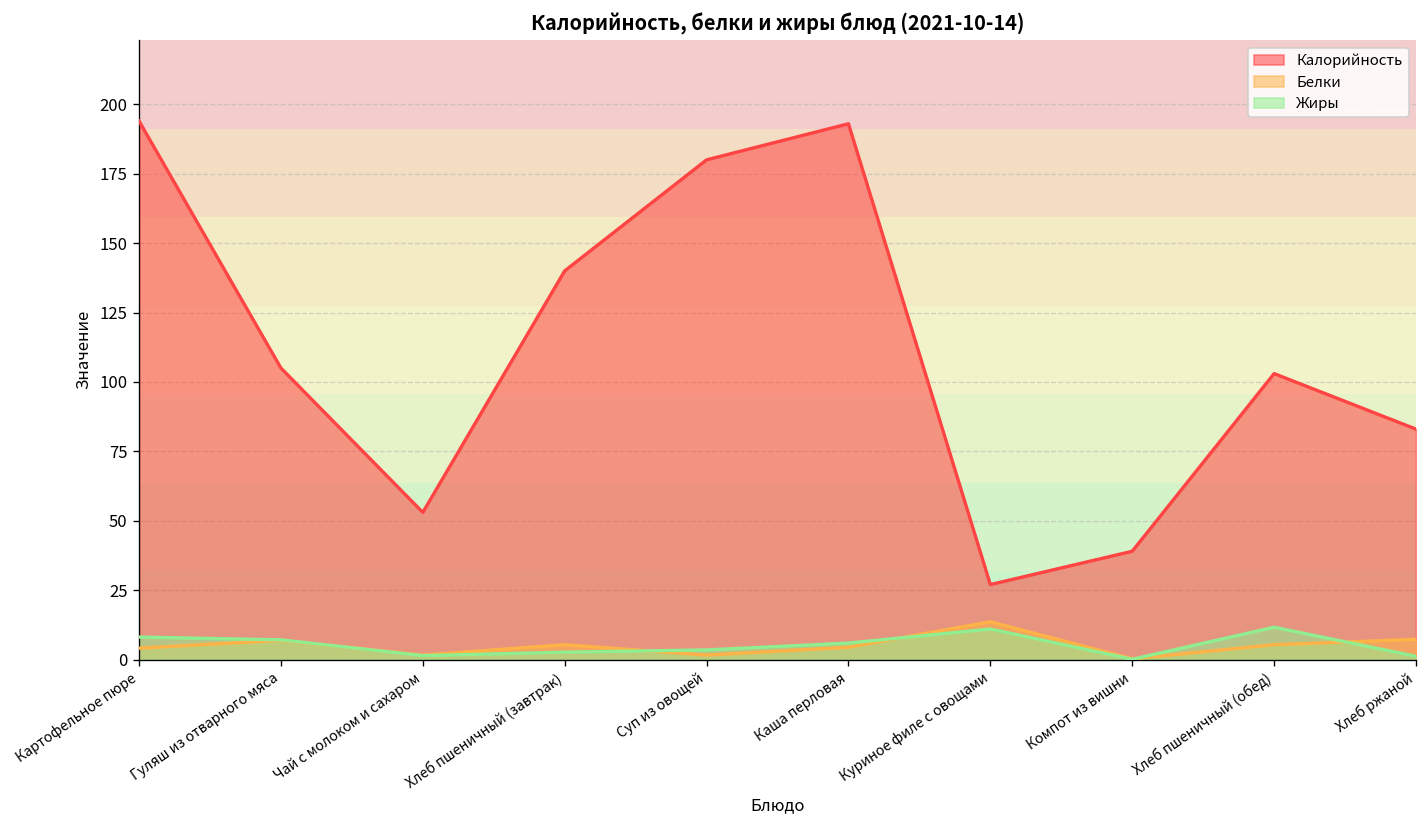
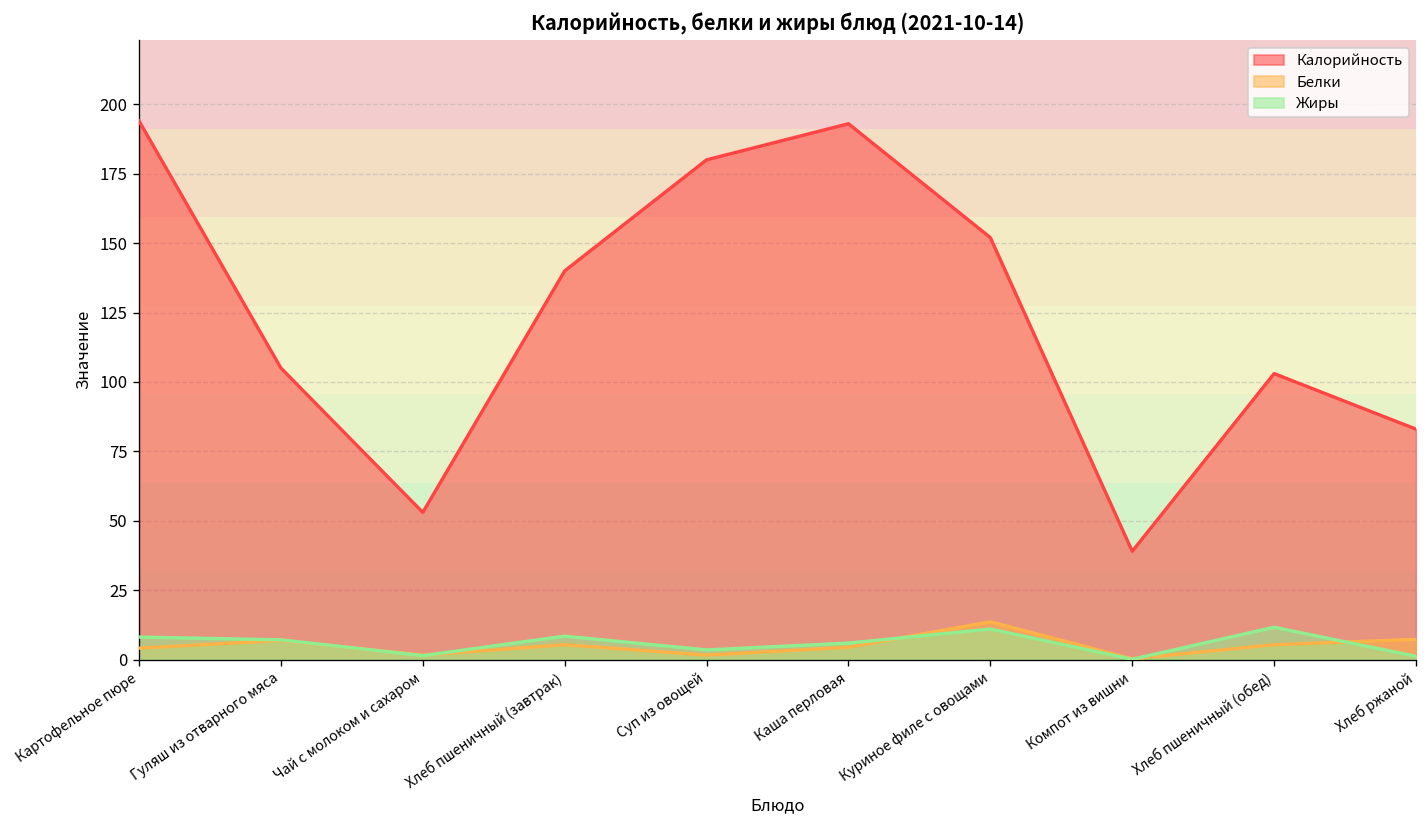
Жиры, Хлеб пшеничный (завтрак): 3 -> 8
Калорийность, Куриное филе с овощами: 27 -> 152
